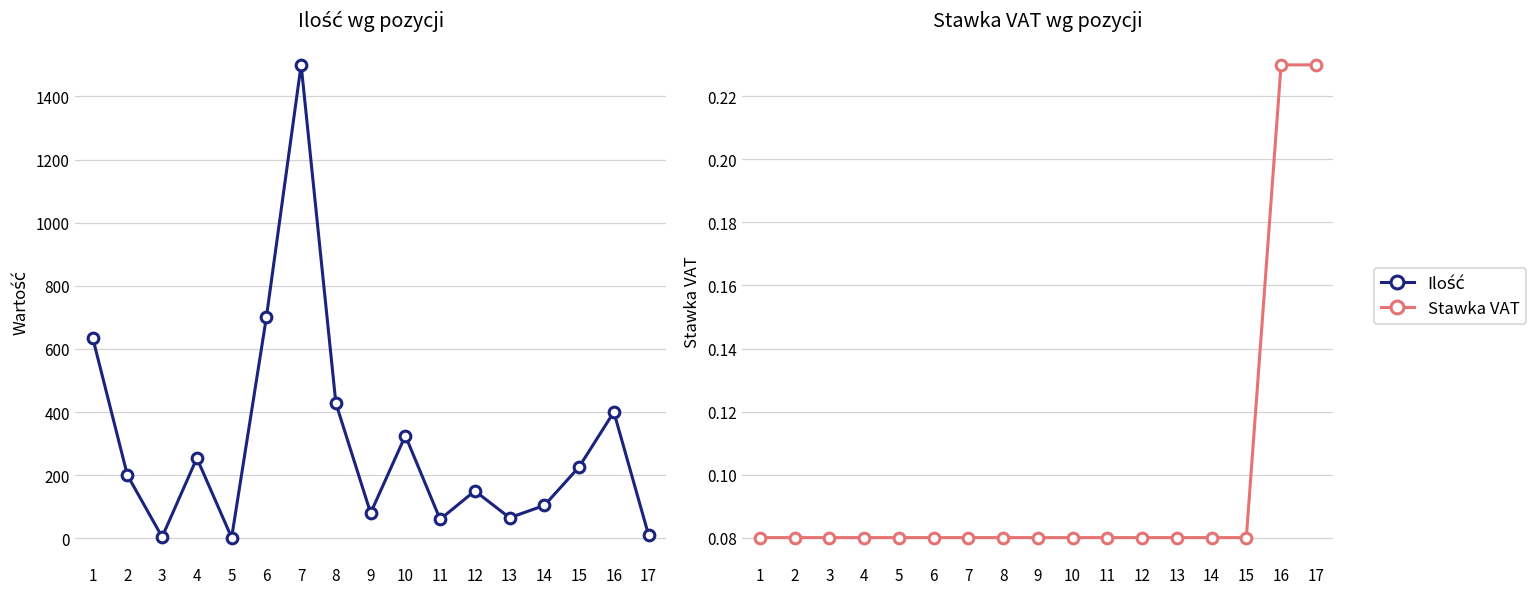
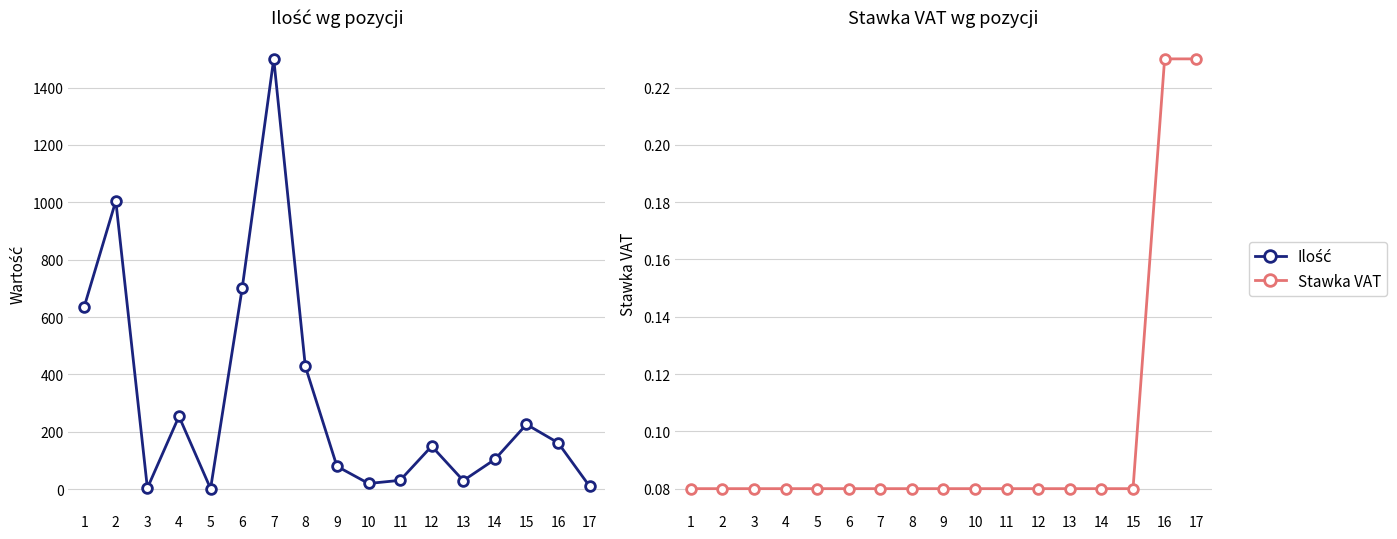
Ilość wg pozycji, 2: 200 -> 1010
Ilość wg pozycji, 10: 330 -> 20
Ilość wg pozycji, 11: 60 -> 30
Ilość wg pozycji, 13: 70 -> 30
Ilość wg pozycji, 16: 400 -> 160
